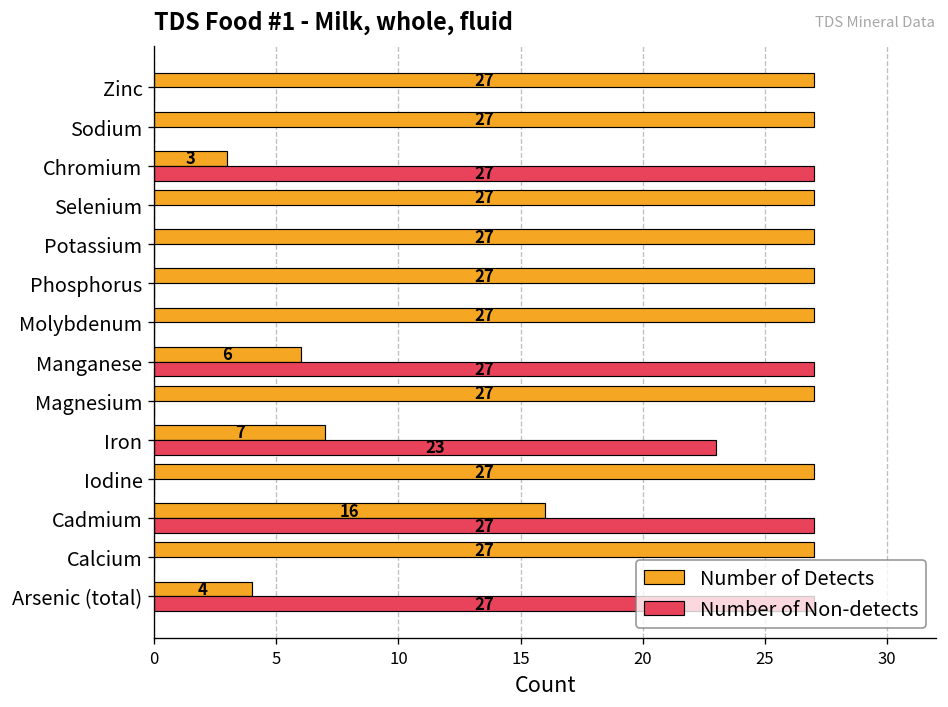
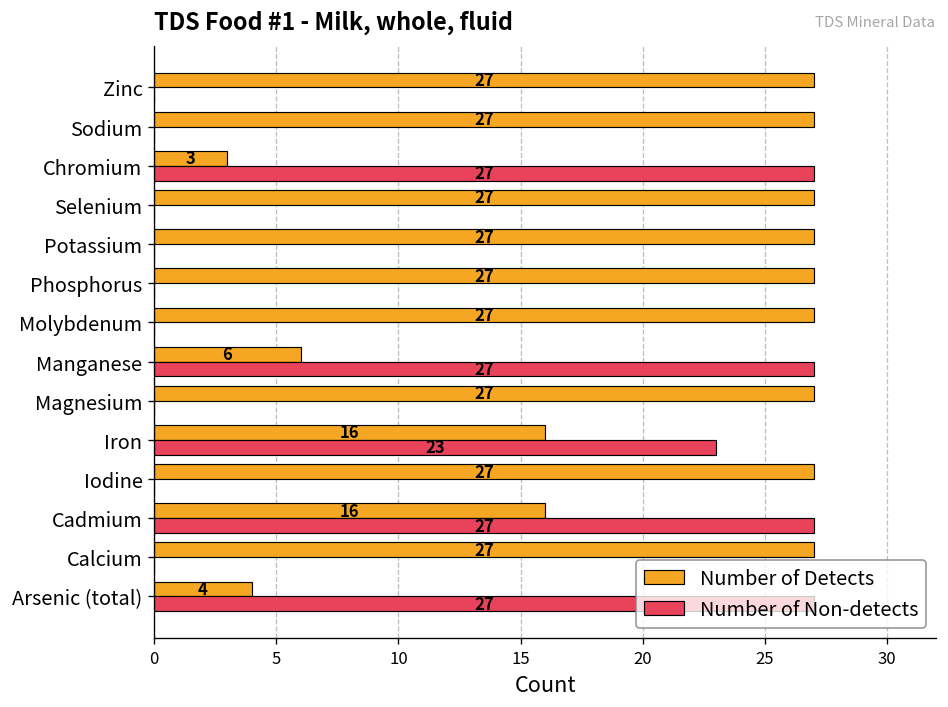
Number of Detects, Iron: 7 -> 16
